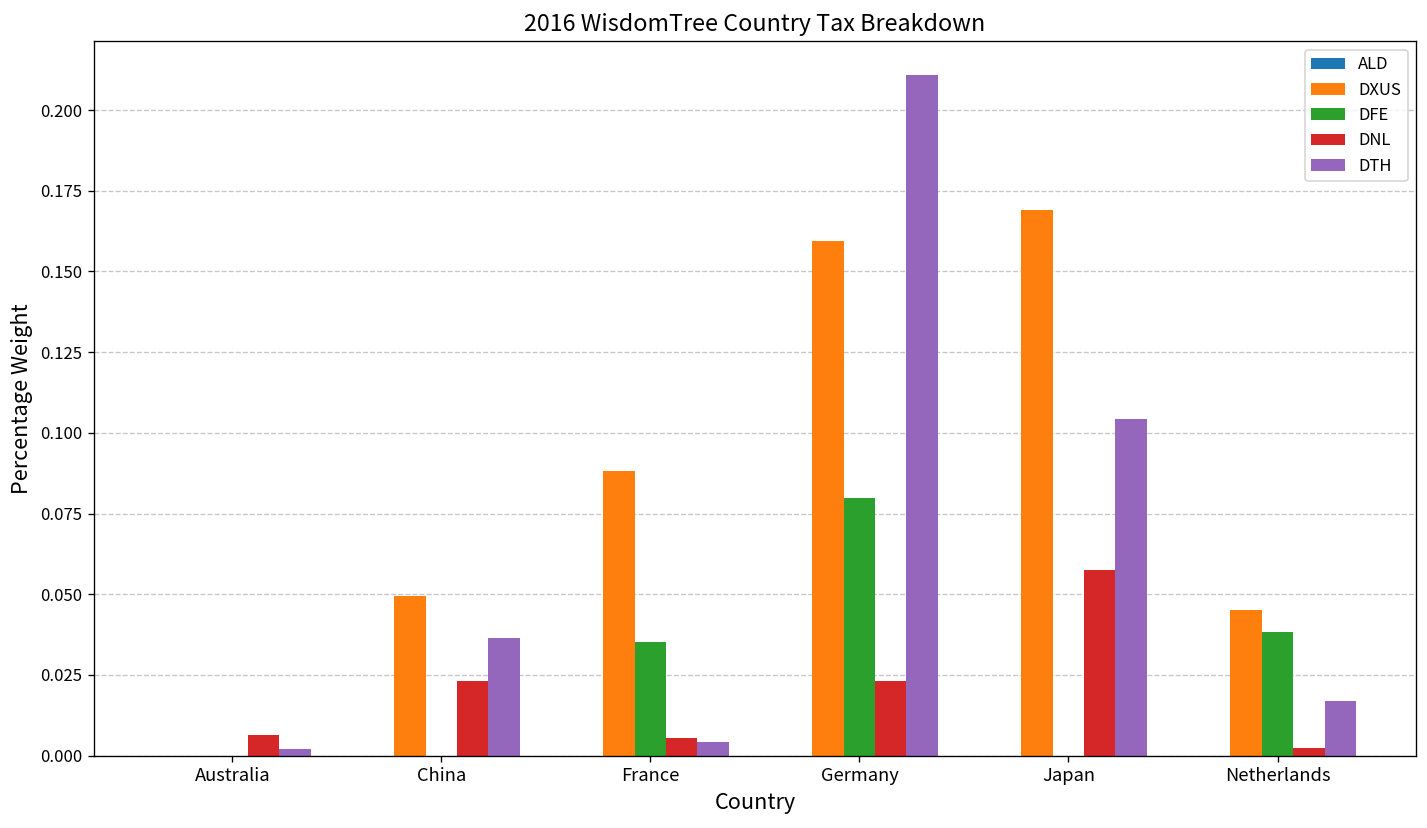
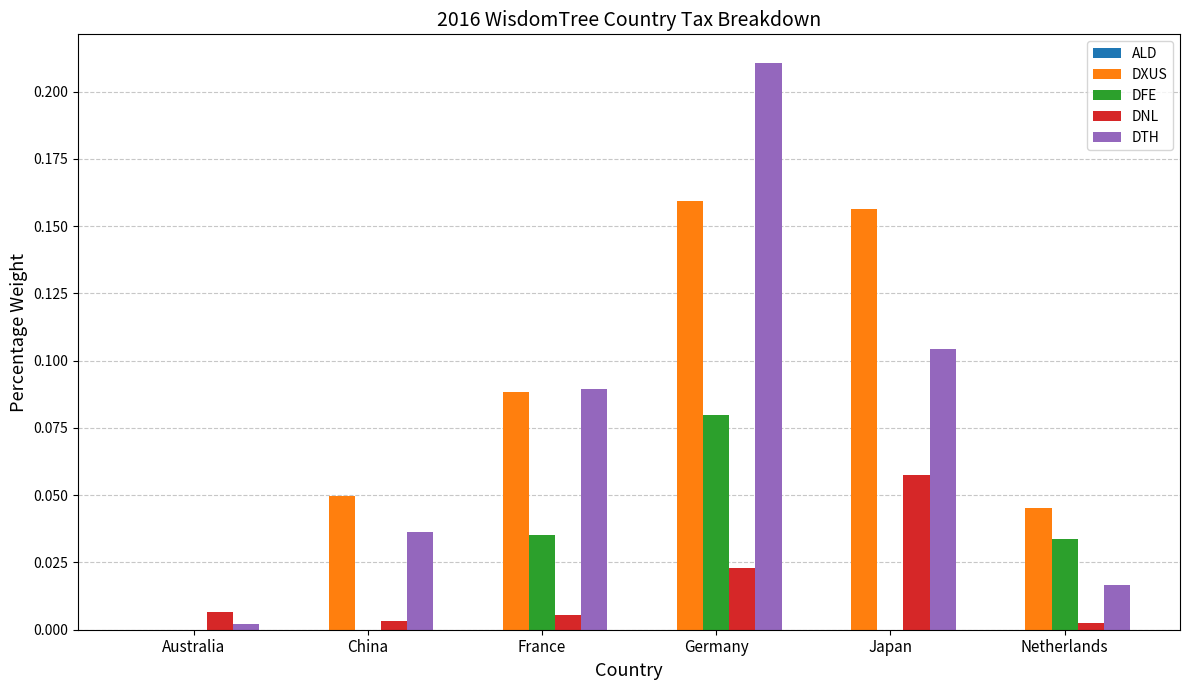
DNL, China: 0.023 -> 0.003
DTH, France: 0.004 -> 0.089
DXUS, Japan: 0.169 -> 0.157
DFE, Netherlands: 0.038 -> 0.034
